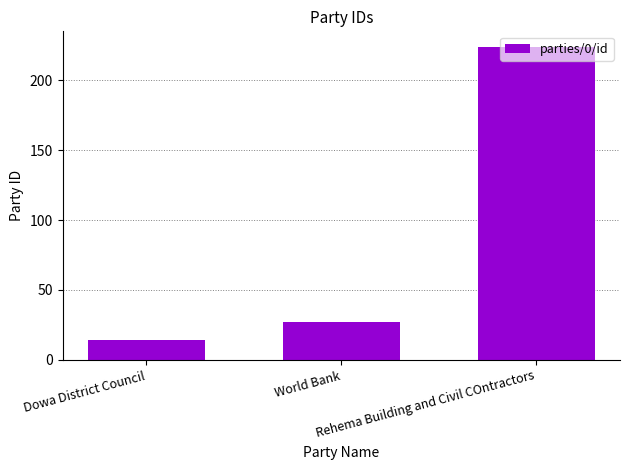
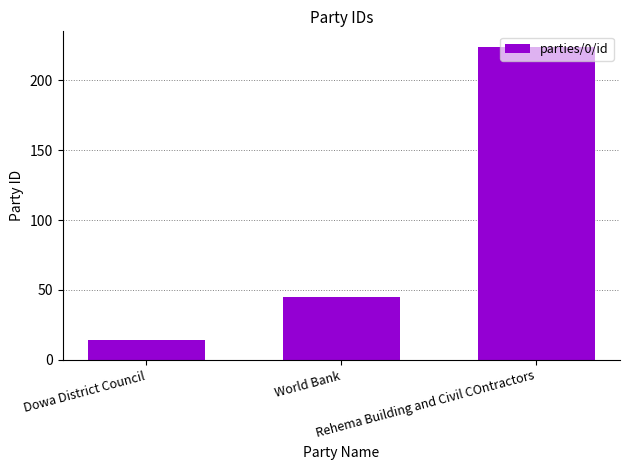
World Bank: 27 -> 45
